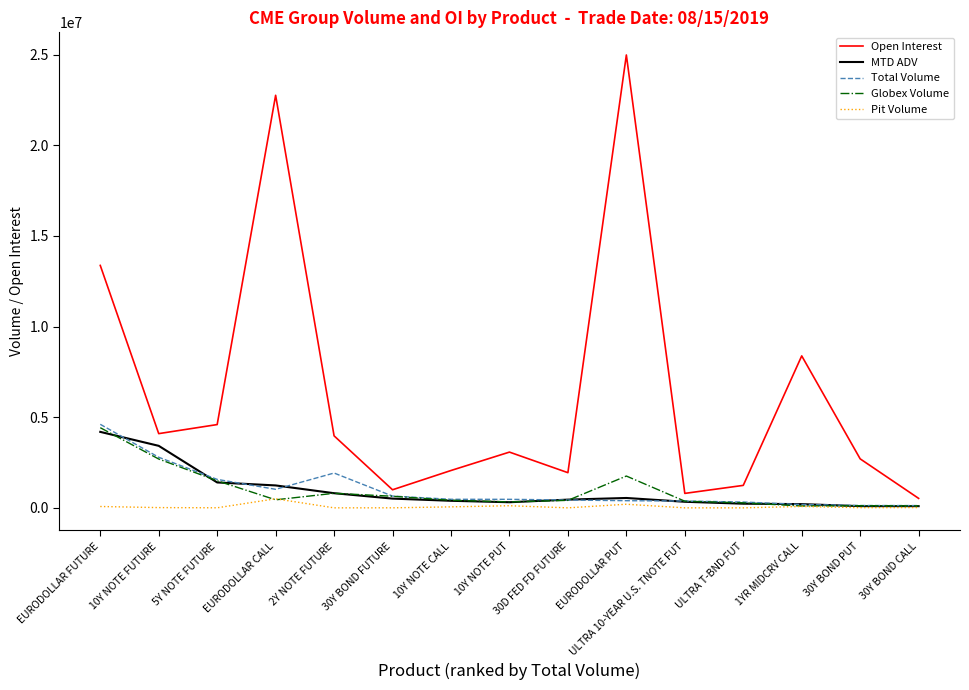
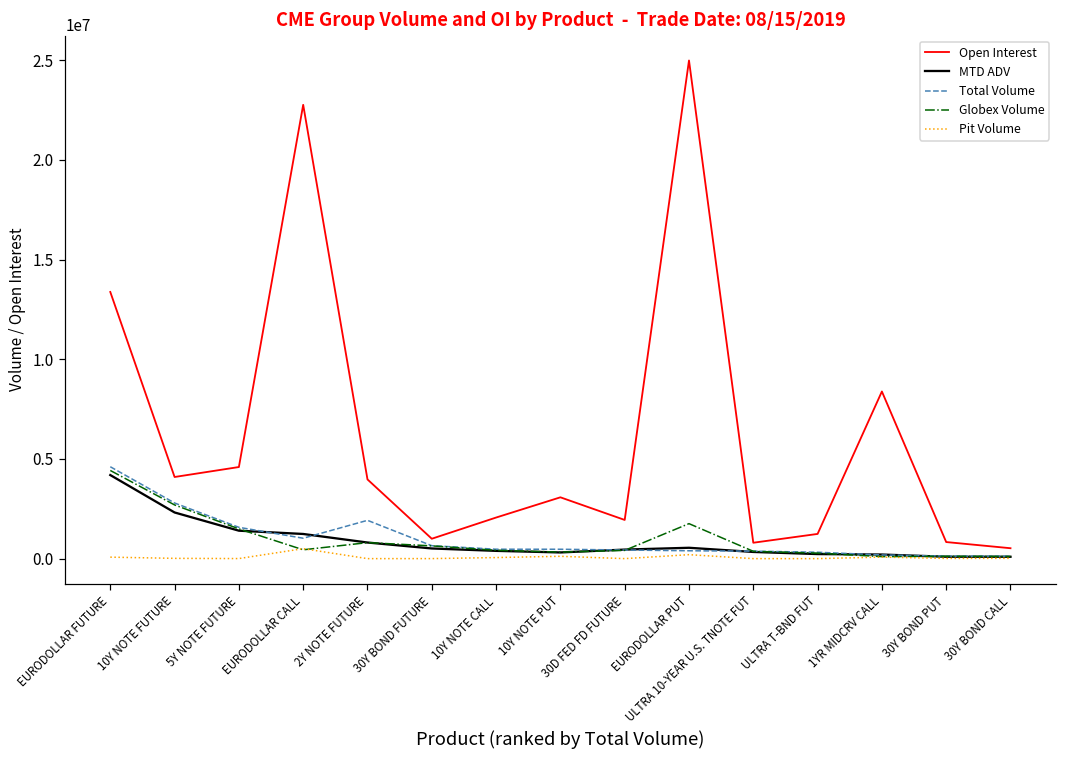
MTD ADV, 10Y NOTE FUTURE: 3400000 -> 2300000
Open Interest, 30Y BOND PUT: 2700000 -> 800000
